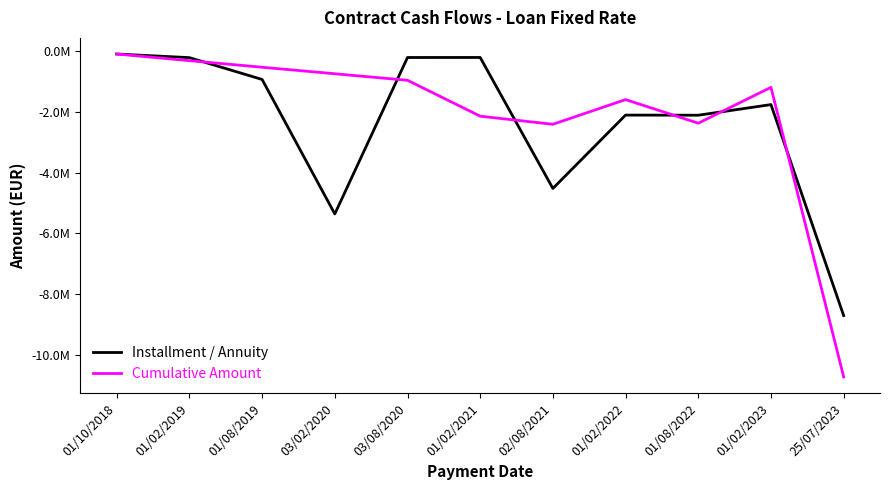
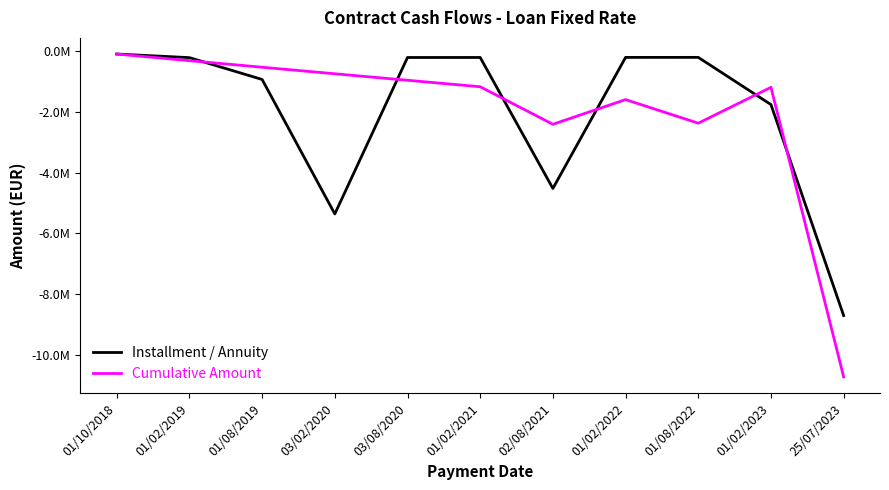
Cumulative Amount, 01/02/2021: -2100000 -> -1200000
Installment / Annuity, 01/02/2022: -2100000 -> -200000
Installment / Annuity, 01/08/2022: -2100000 -> -200000
